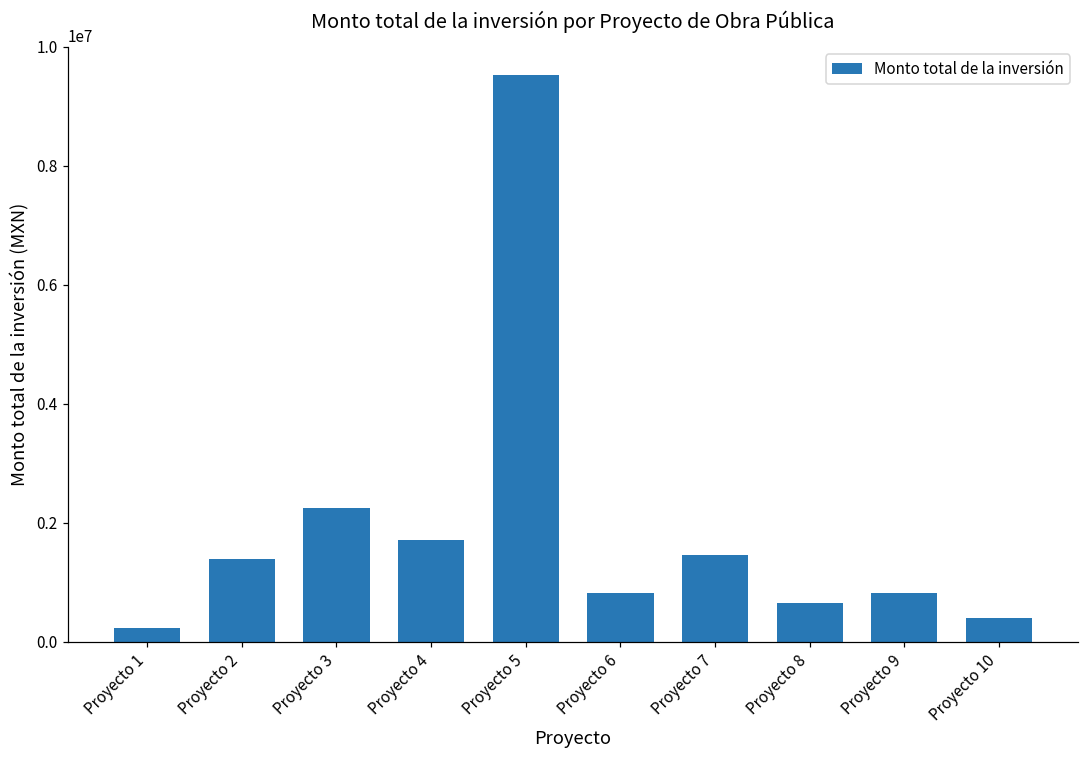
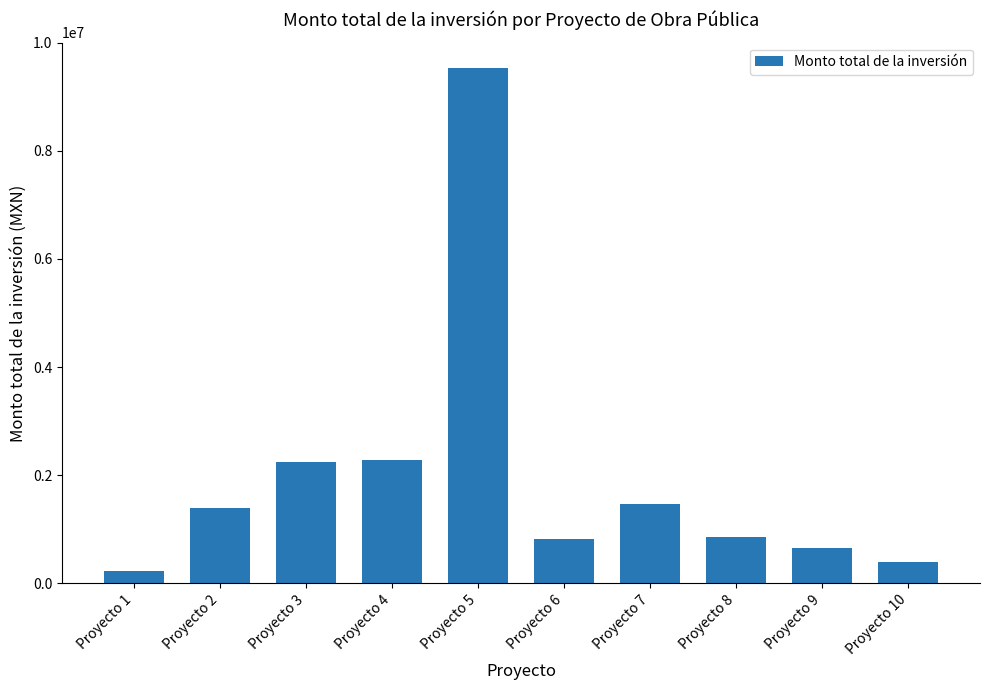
Proyecto 4: 1700000 -> 2300000
Proyecto 8: 600000 -> 900000
Proyecto 9: 800000 -> 700000
